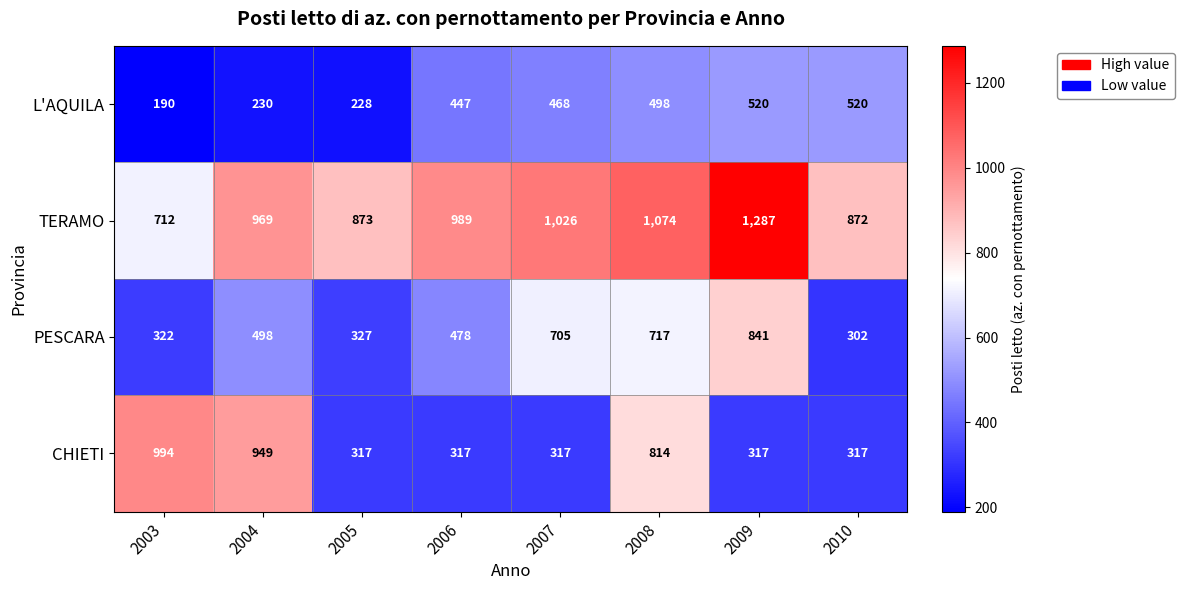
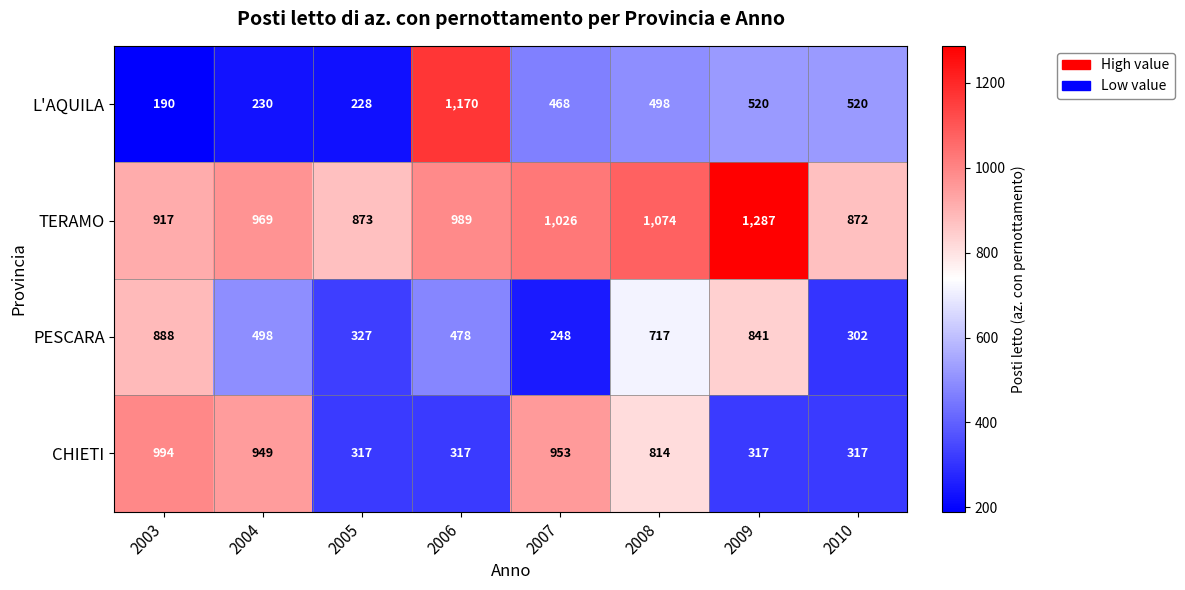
L'AQUILA, 2006: 447 -> 1,170
TERAMO, 2003: 712 -> 917
PESCARA, 2003: 322 -> 888
PESCARA, 2007: 705 -> 248
CHIETI, 2007: 317 -> 953
